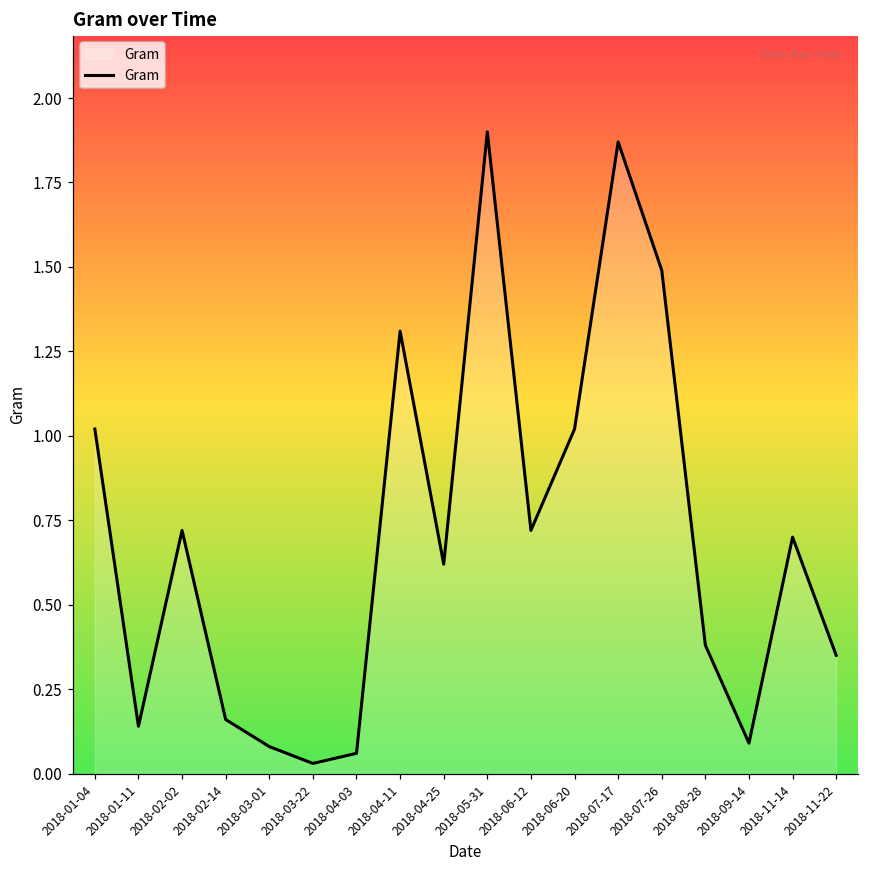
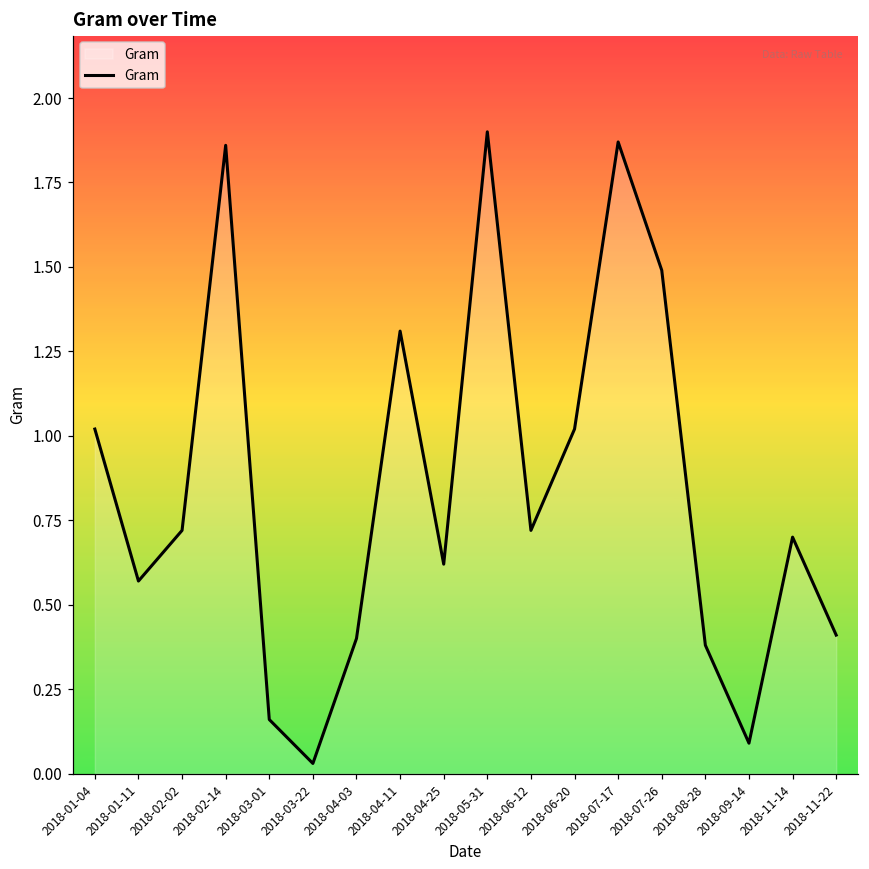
2018-01-11: 0.14 -> 0.57
2018-02-14: 0.16 -> 1.86
2018-03-01: 0.08 -> 0.16
2018-04-03: 0.06 -> 0.40
2018-11-22: 0.35 -> 0.41
